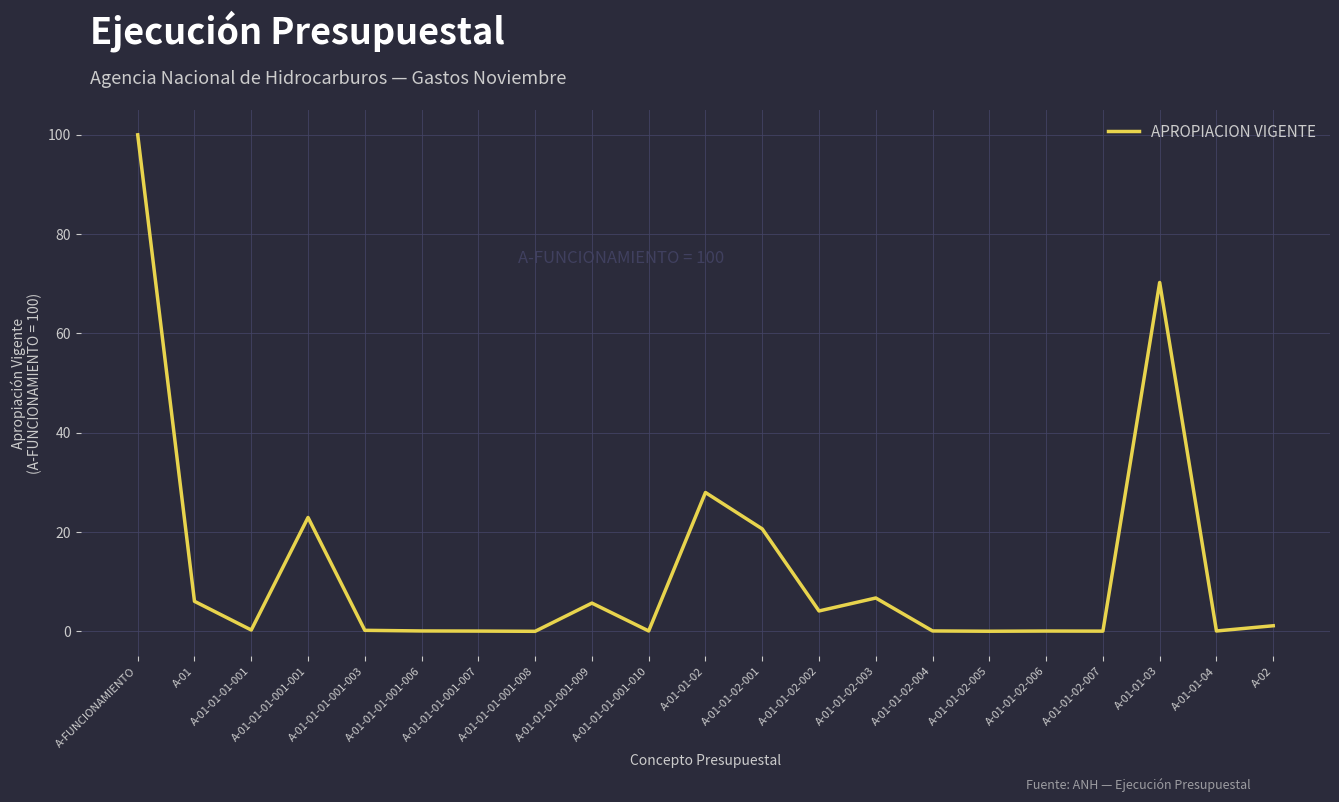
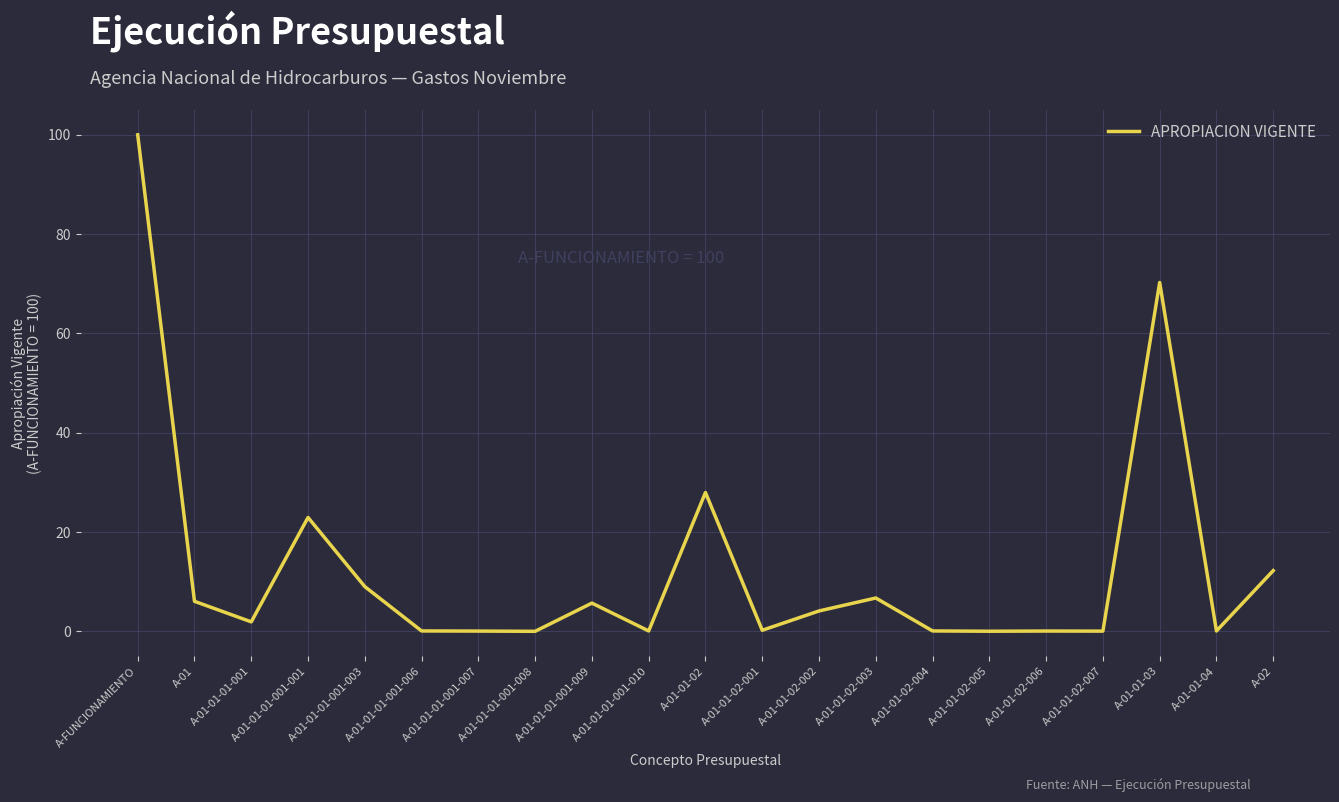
A-01-01-01-001: 0 -> 2
A-01-01-01-001-003: 0 -> 9
A-01-01-02-001: 21 -> 0
A-02: 1 -> 12
